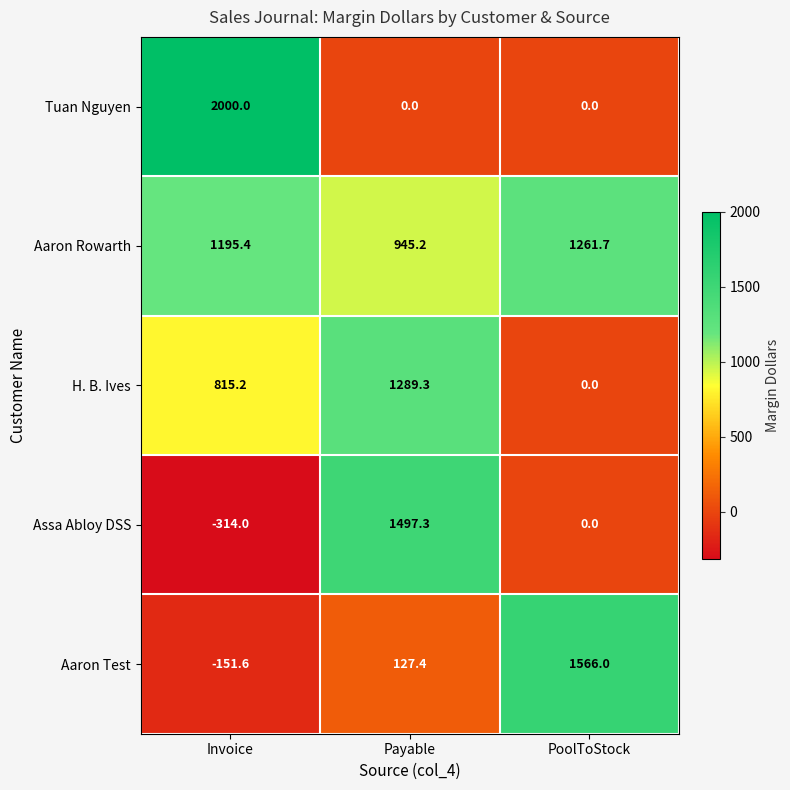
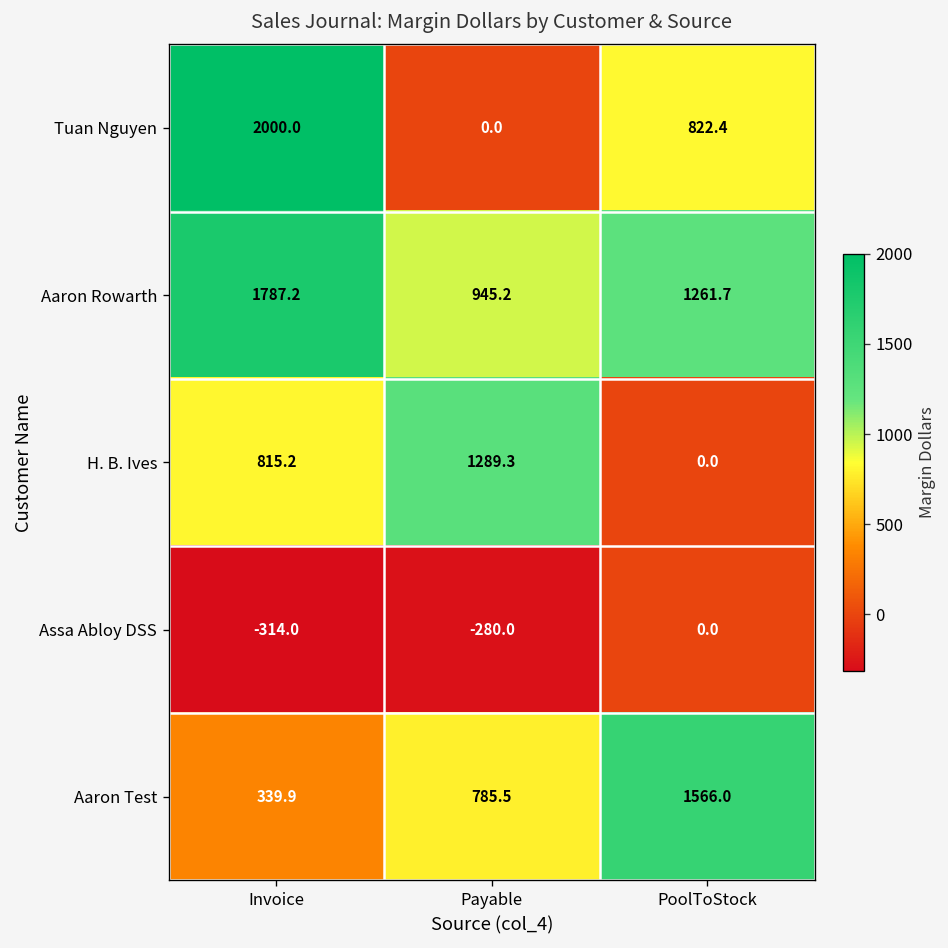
Tuan Nguyen, PoolToStock: 0.0 -> 822.4
Aaron Rowarth, Invoice: 1195.4 -> 1787.2
Assa Abloy DSS, Payable: 1497.3 -> -280.0
Aaron Test, Invoice: -151.6 -> 339.9
Aaron Test, Payable: 127.4 -> 785.5
